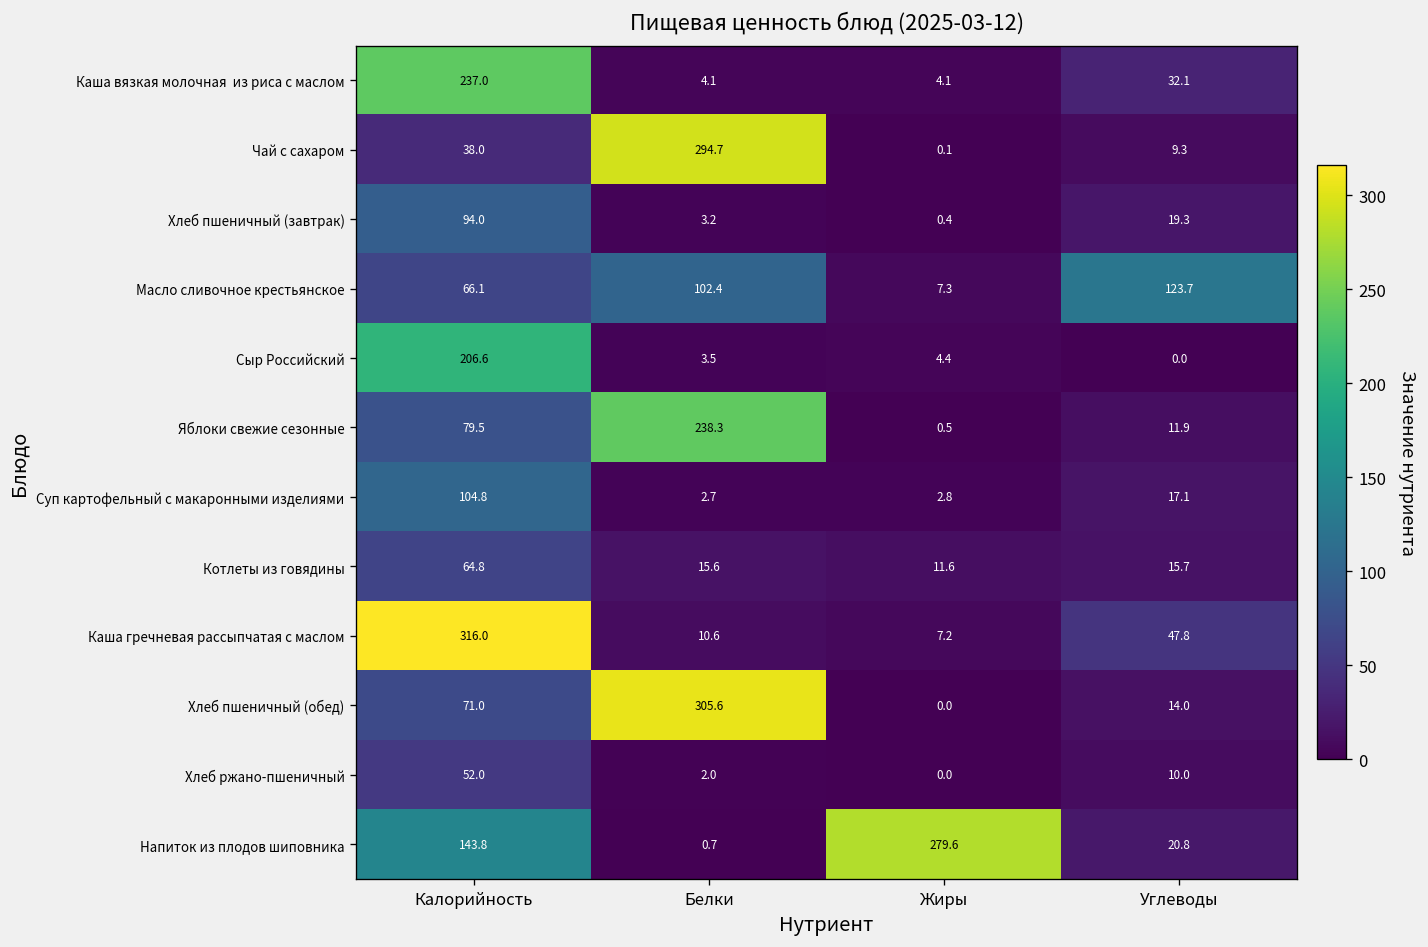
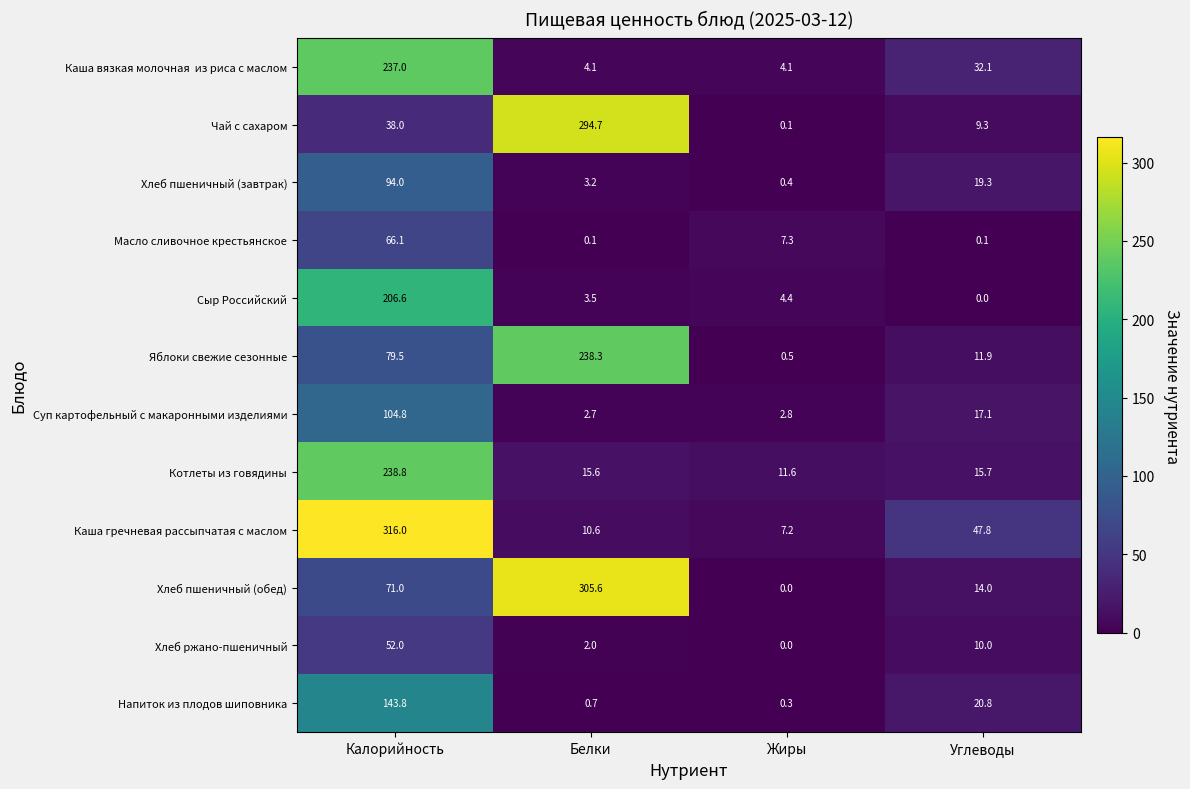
Масло сливочное крестьянское, Белки: 102.4 -> 0.1
Масло сливочное крестьянское, Углеводы: 123.7 -> 0.1
Котлеты из говядины, Калорийность: 64.8 -> 238.8
Напиток из плодов шиповника, Жиры: 279.6 -> 0.3
